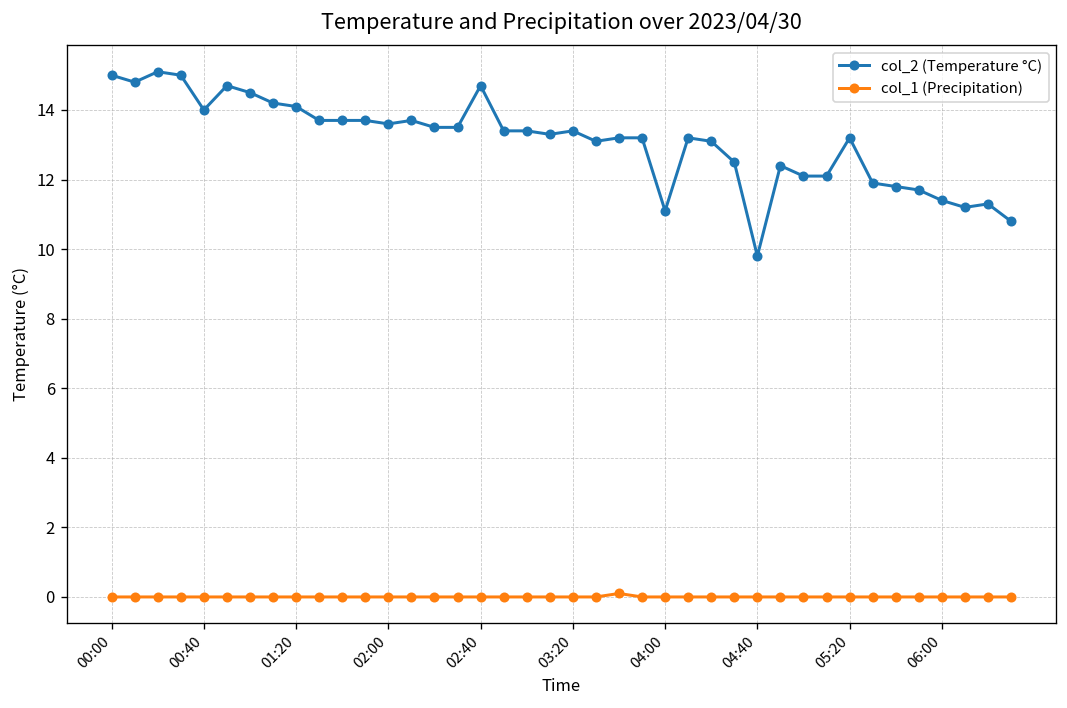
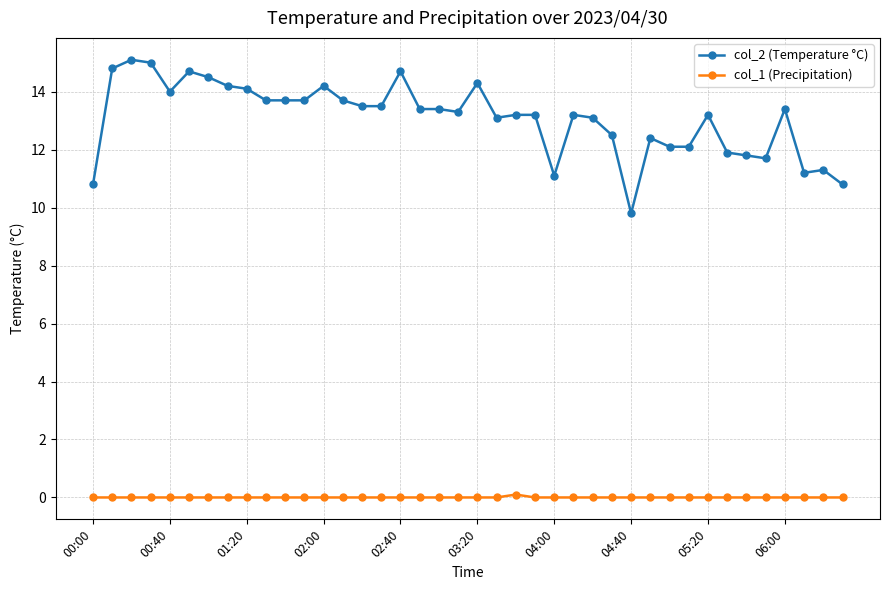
col_2 (Temperature °C), 00:00: 15.0 -> 10.8
col_2 (Temperature °C), 02:00: 13.6 -> 14.2
col_2 (Temperature °C), 03:20: 13.4 -> 14.3
col_2 (Temperature °C), 06:00: 11.4 -> 13.4
